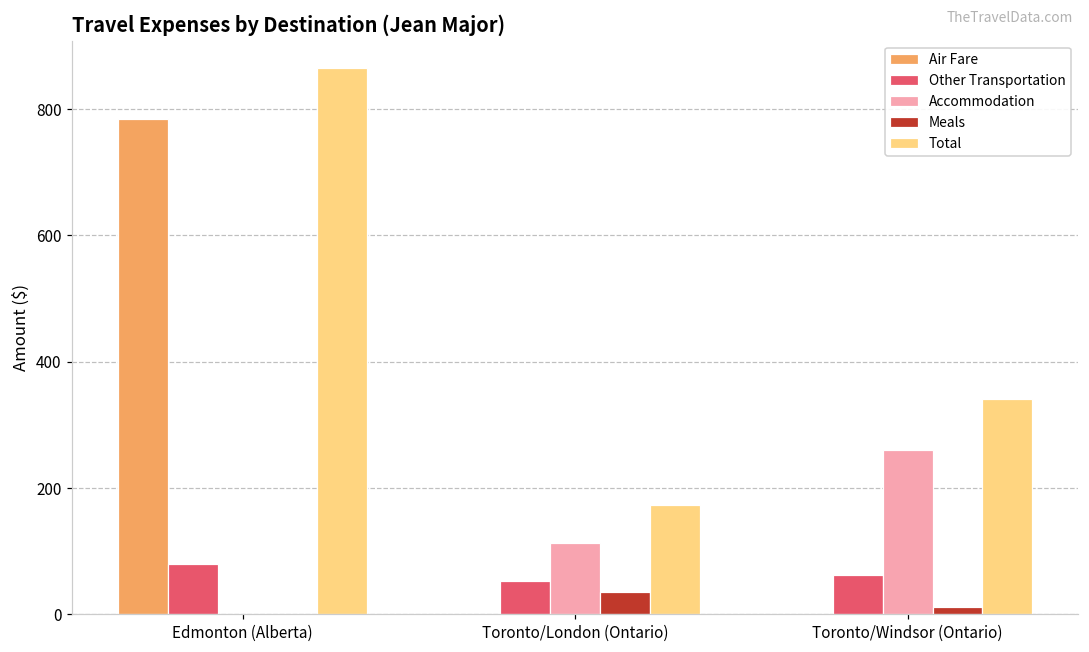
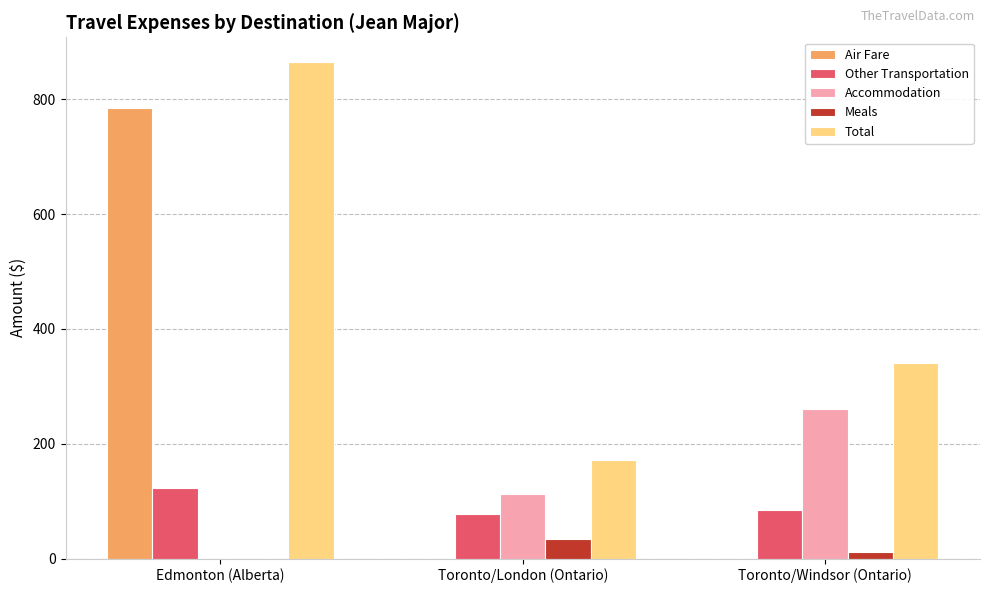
Other Transportation, Edmonton (Alberta): 80 -> 120
Other Transportation, Toronto/London (Ontario): 50 -> 80
Other Transportation, Toronto/Windsor (Ontario): 60 -> 80
